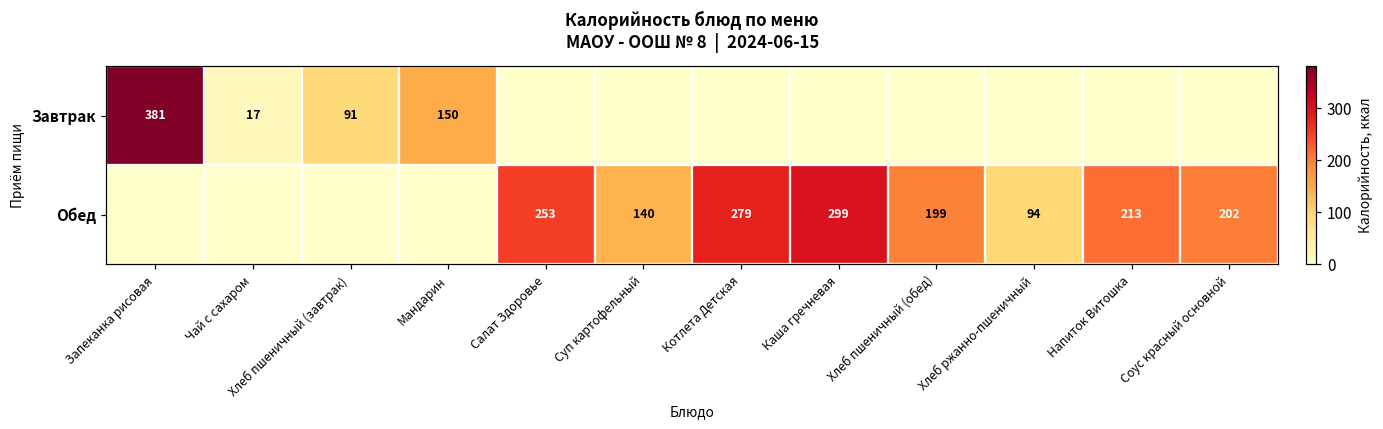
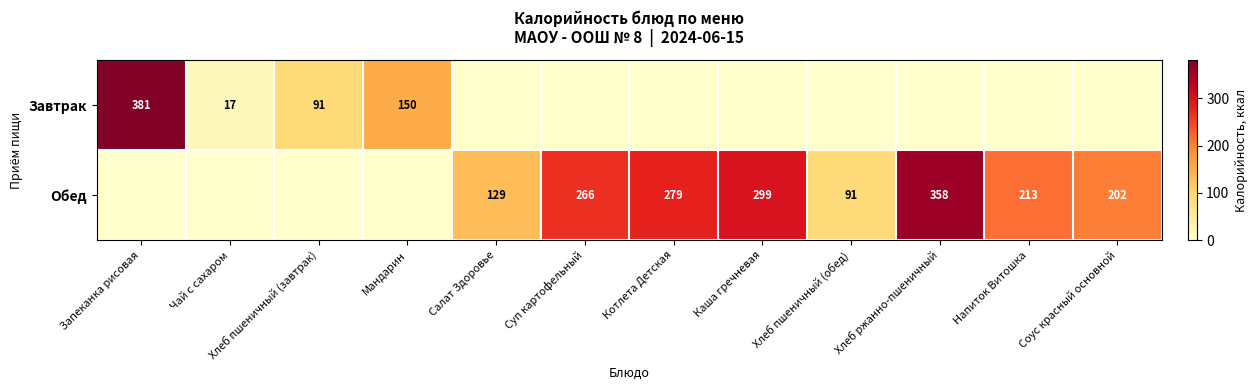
Обед, Салат Здоровье: 253 -> 129
Обед, Суп картофельный: 140 -> 266
Обед, Хлеб пшеничный (обед): 199 -> 91
Обед, Хлеб ржанно-пшеничный: 94 -> 358
